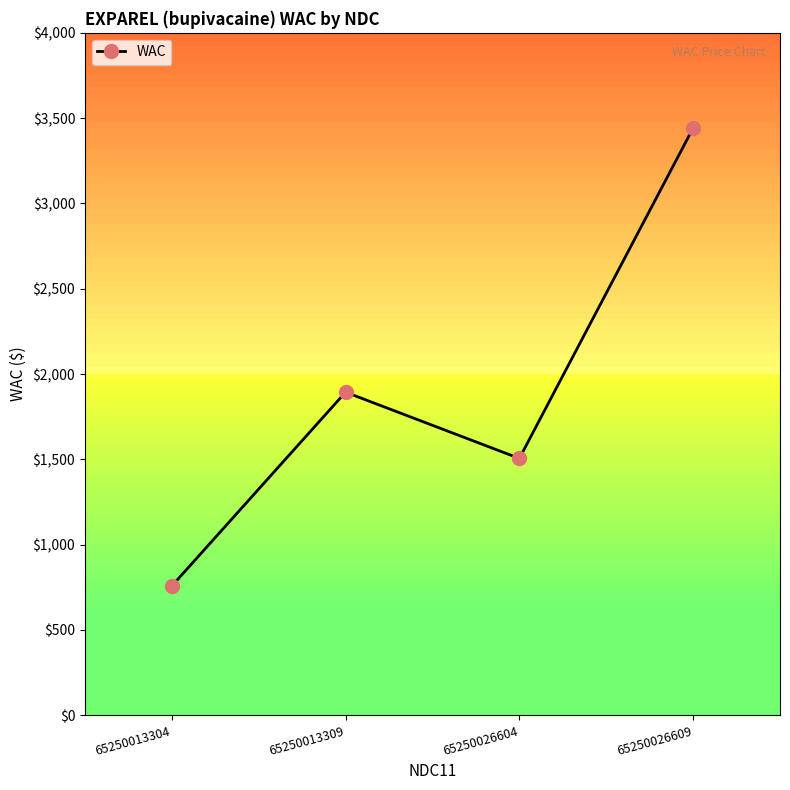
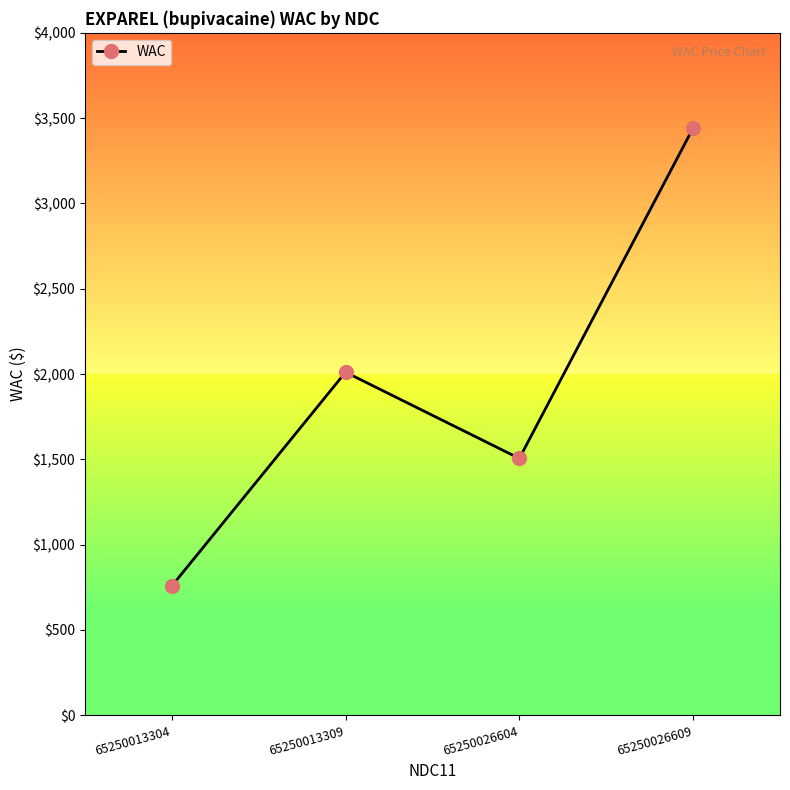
65250013309: $1,890 -> $2,010
